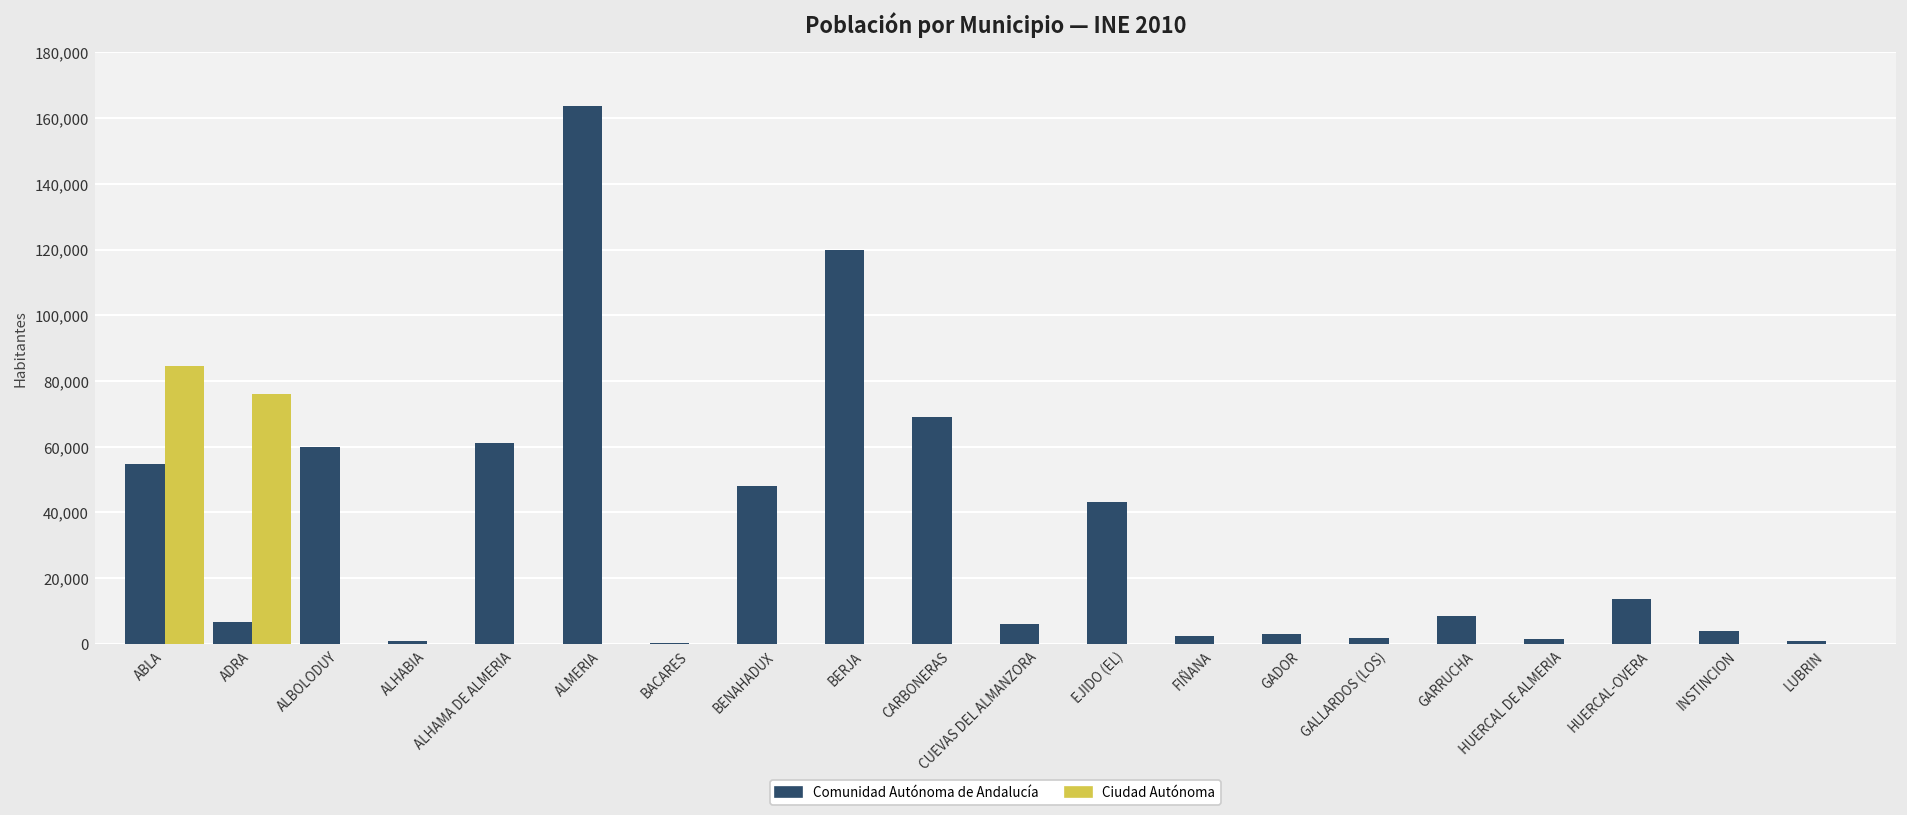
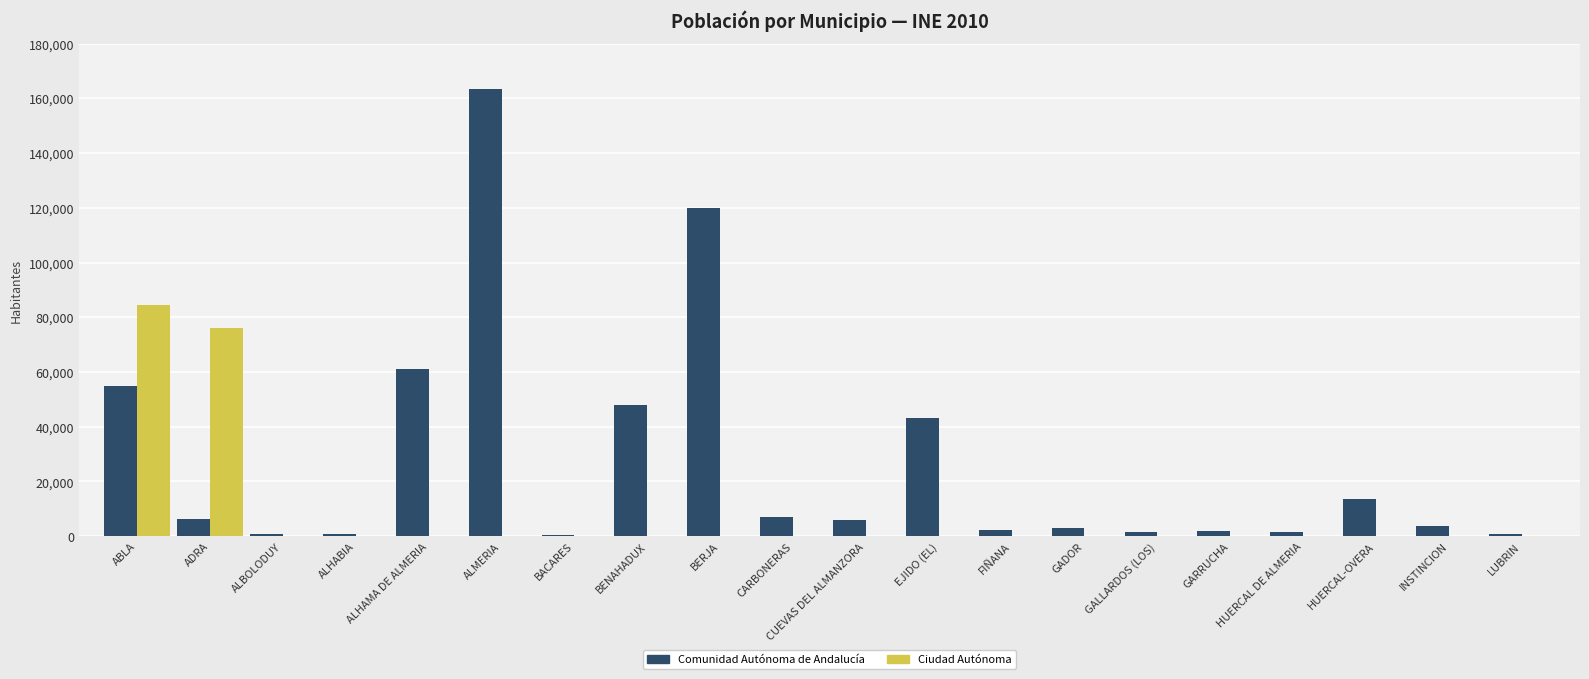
Comunidad Autónoma de Andalucía, ALBOLODUY: 60,000 -> 1,000
Comunidad Autónoma de Andalucía, CARBONERAS: 69,000 -> 7,000
Comunidad Autónoma de Andalucía, GARRUCHA: 8,000 -> 2,000
